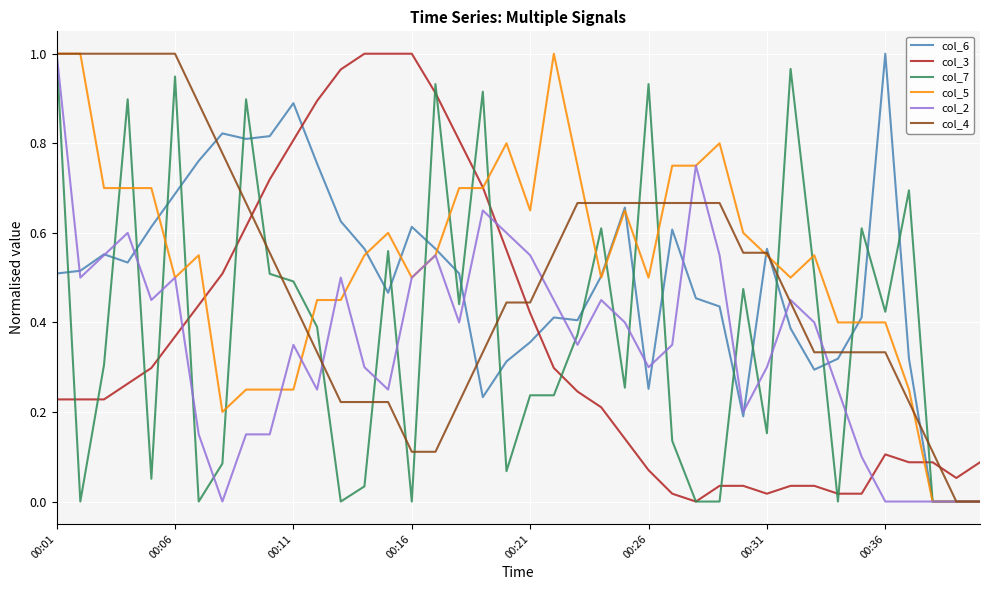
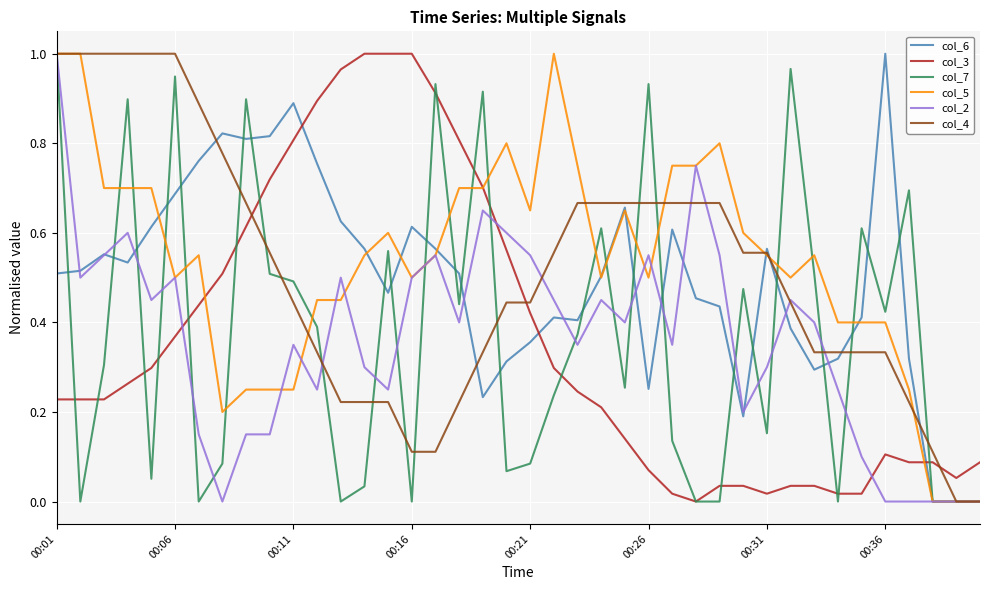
col_7, 00:21: 0.24 -> 0.08
col_2, 00:26: 0.30 -> 0.55
